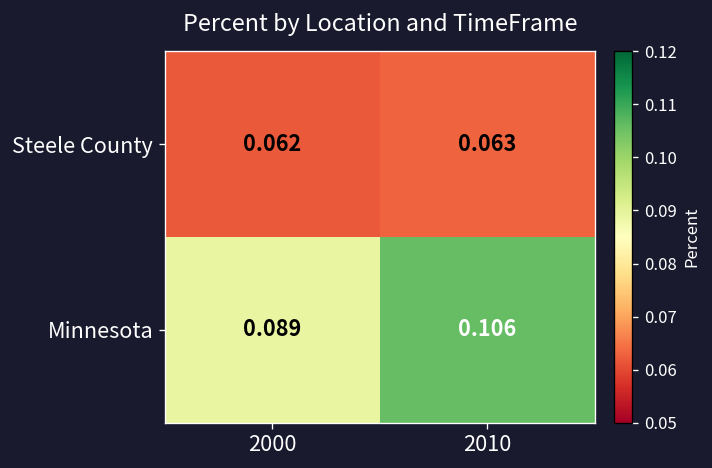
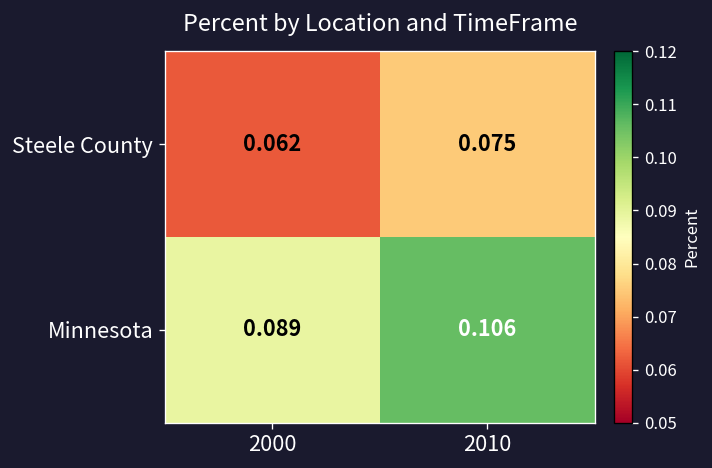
Steele County, 2010: 0.063 -> 0.075
